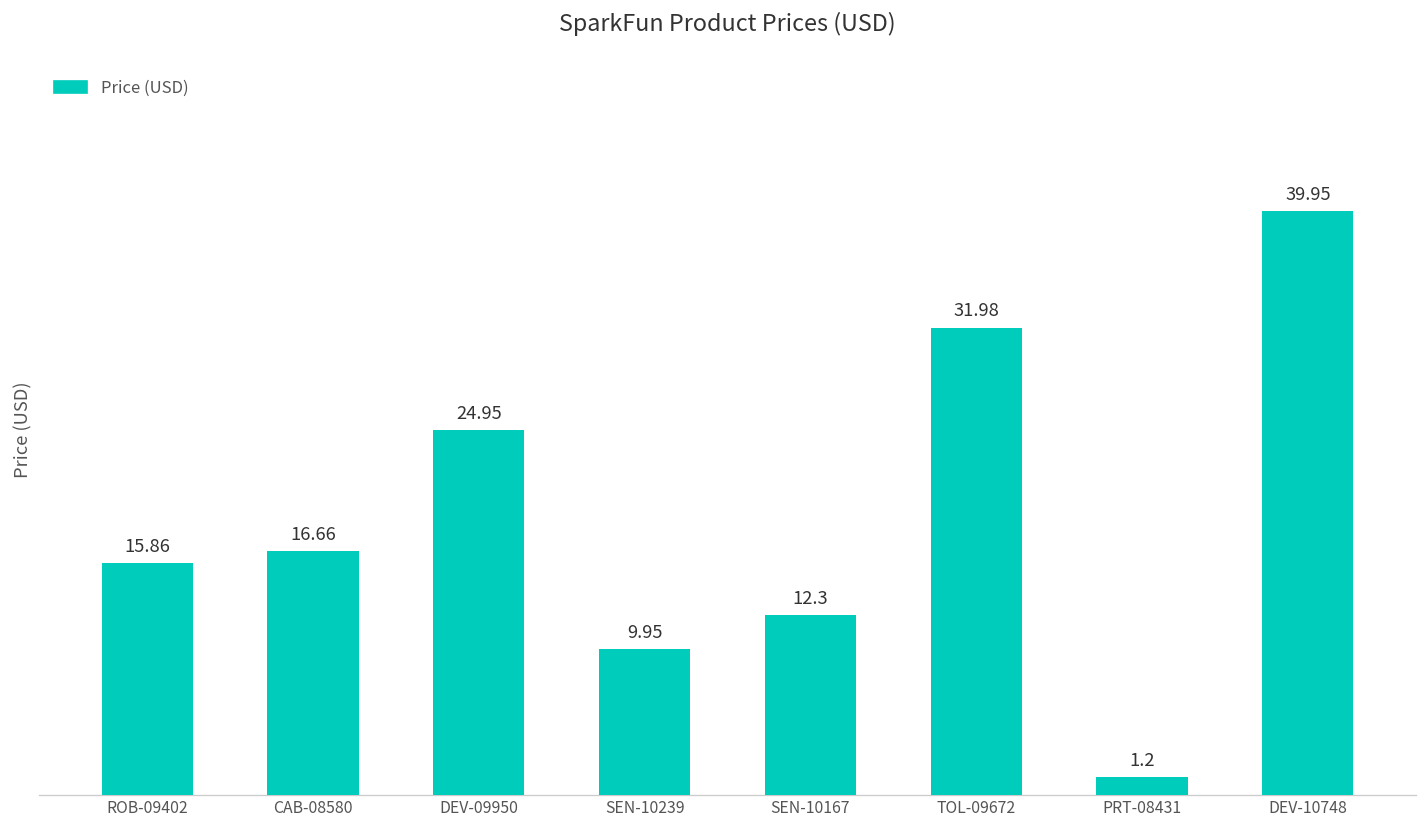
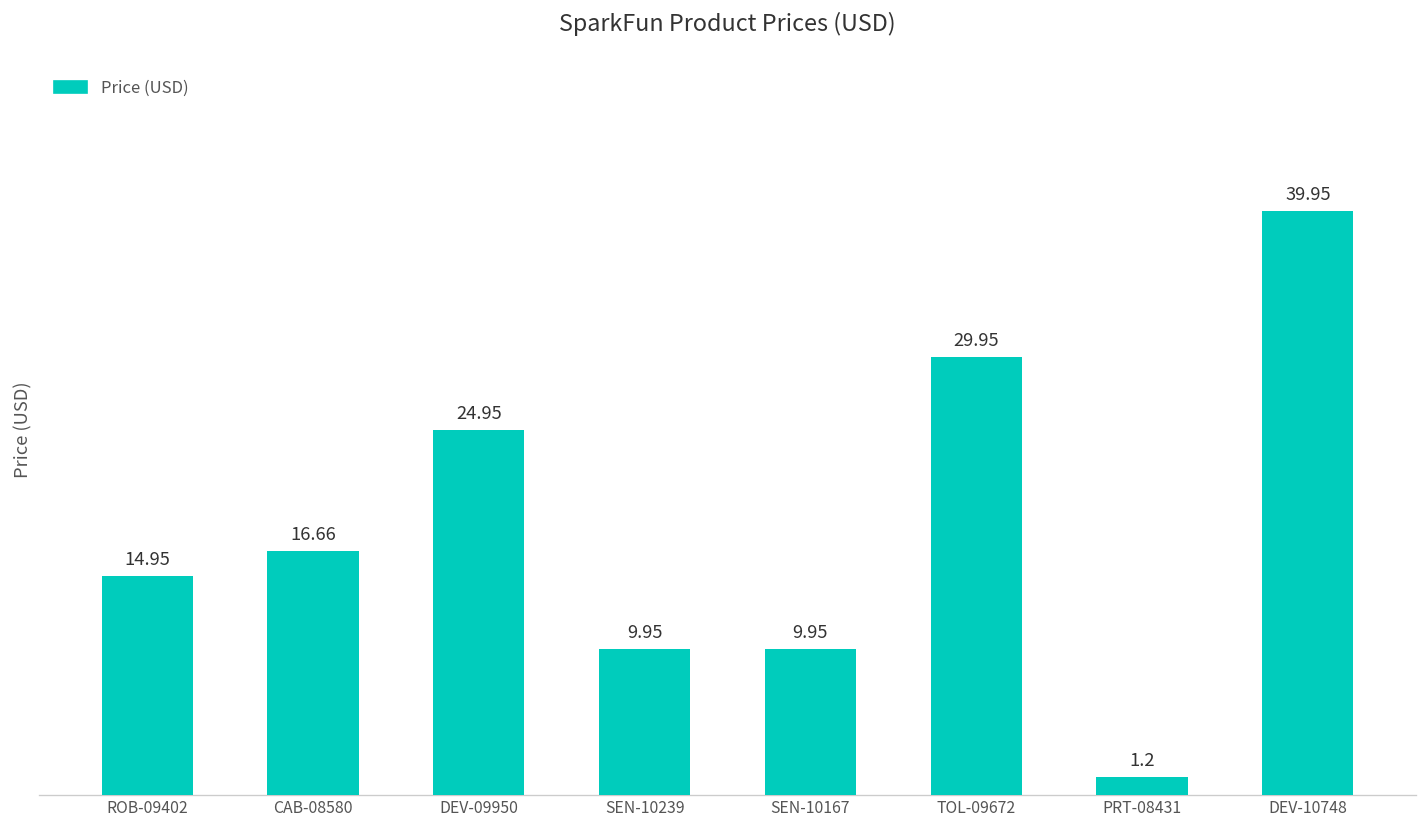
ROB-09402: 15.86 -> 14.95
SEN-10167: 12.3 -> 9.95
TOL-09672: 31.98 -> 29.95
